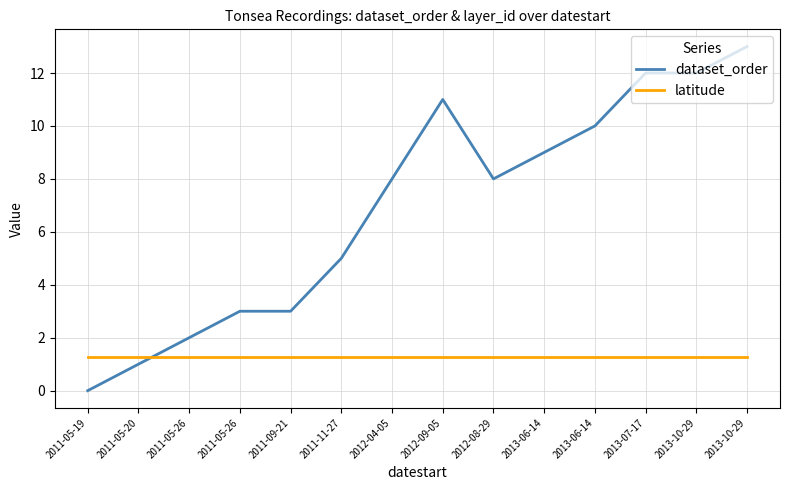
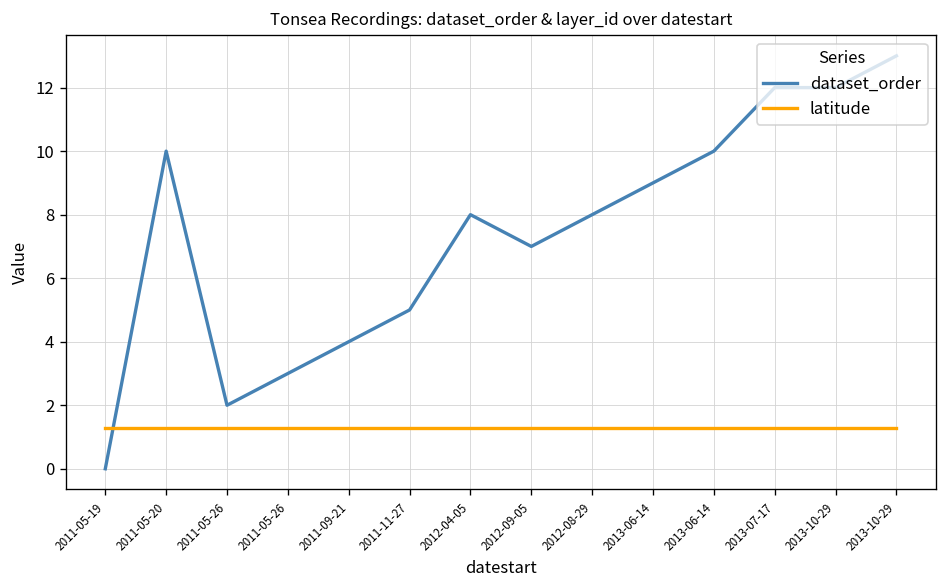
dataset_order, 2011-05-20: 1 -> 10
dataset_order, 2011-09-21: 3 -> 4
dataset_order, 2012-09-05: 11 -> 7
